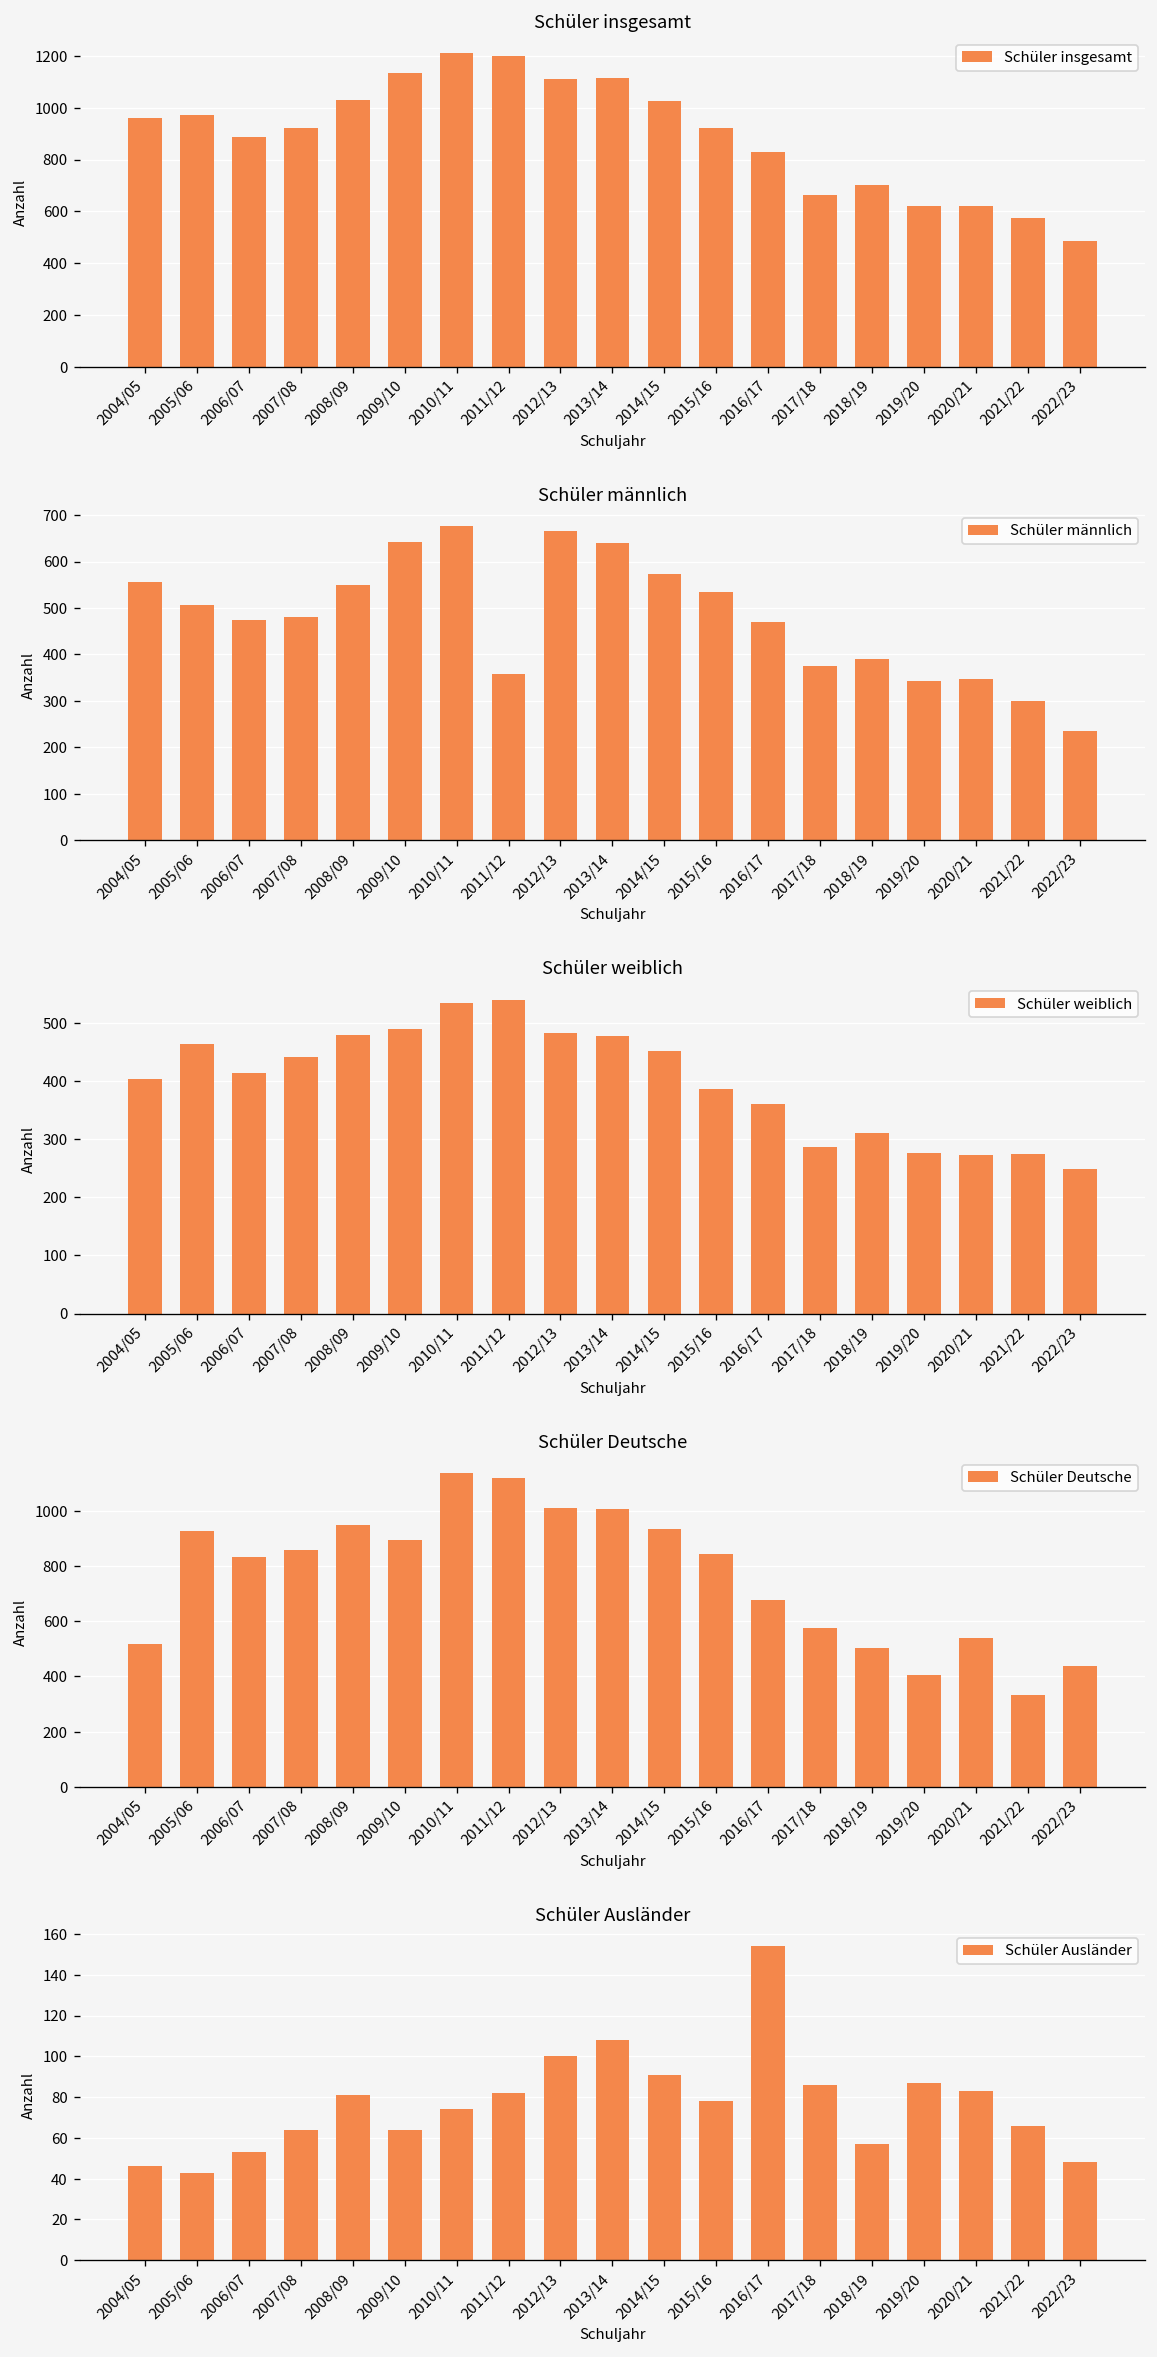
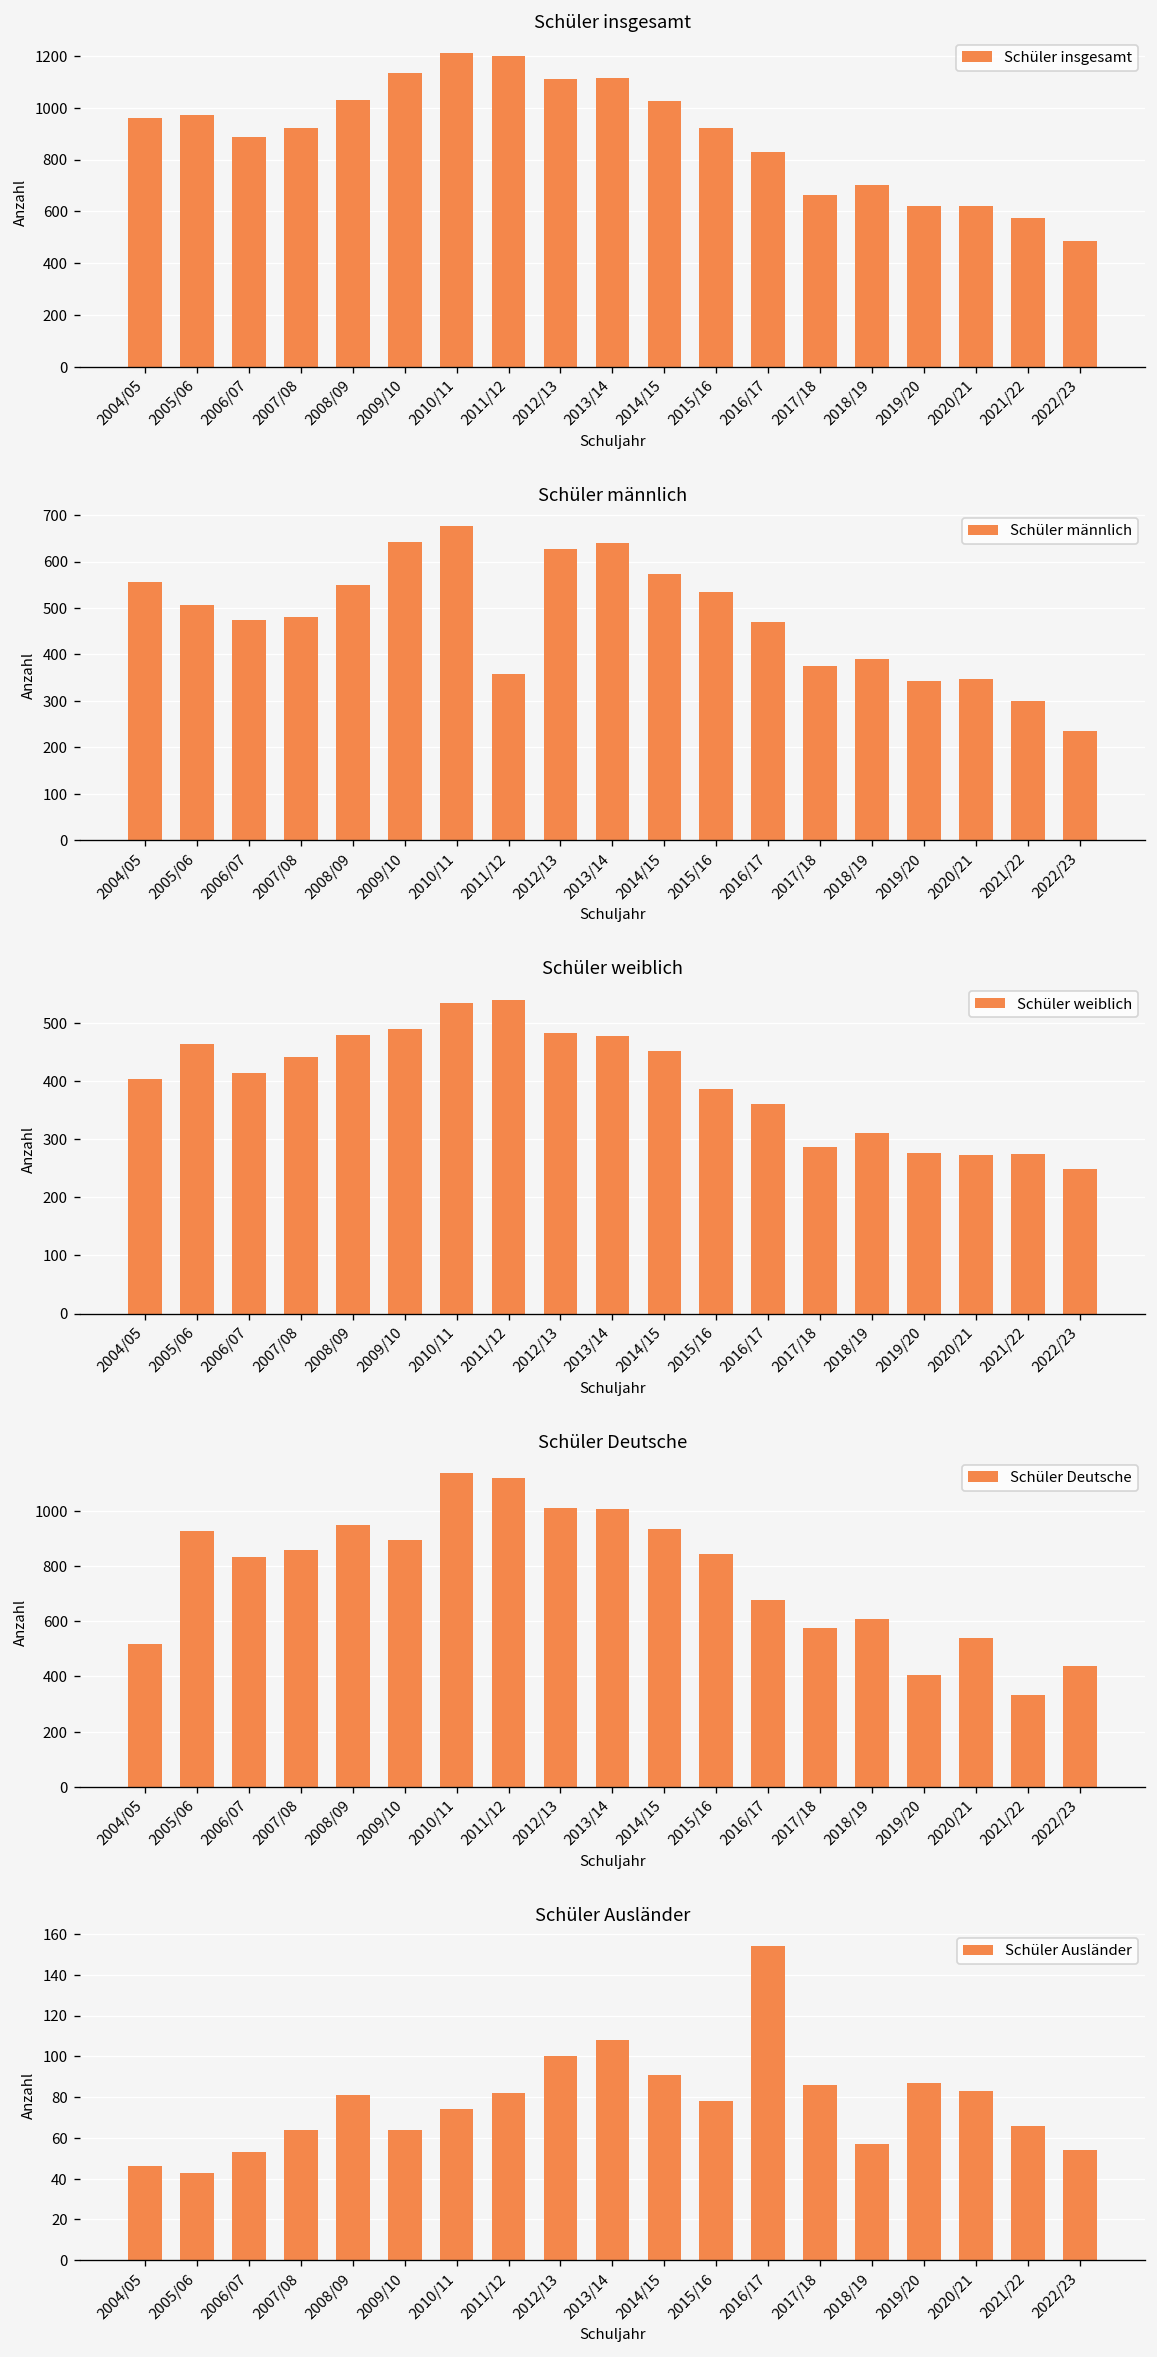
Schüler männlich, 2012/13: 670 -> 630
Schüler Deutsche, 2018/19: 500 -> 610
Schüler Ausländer, 2022/23: 48 -> 54
